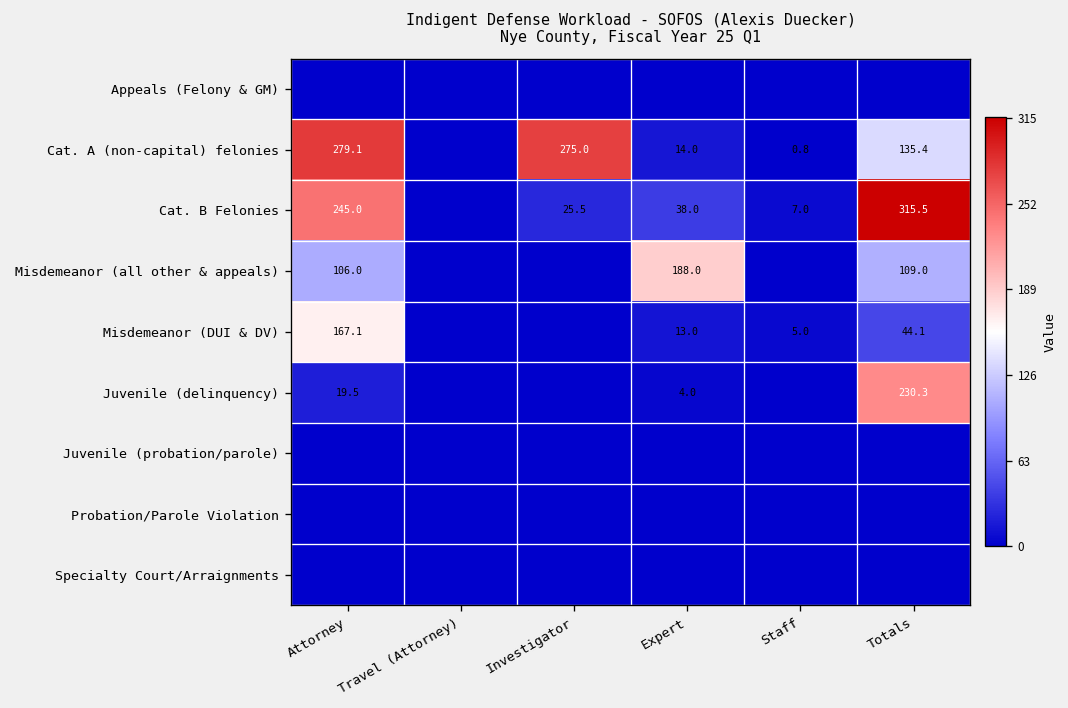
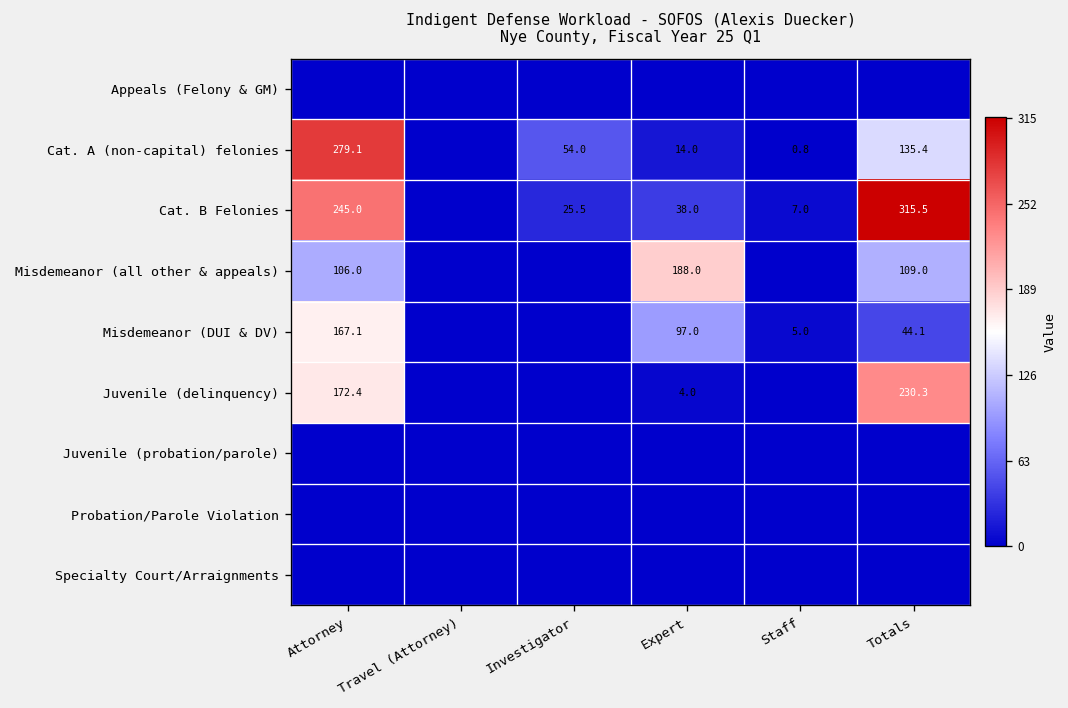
Cat. A (non-capital) felonies, Investigator: 275.0 -> 54.0
Misdemeanor (DUI & DV), Expert: 13.0 -> 97.0
Juvenile (delinquency), Attorney: 19.5 -> 172.4
